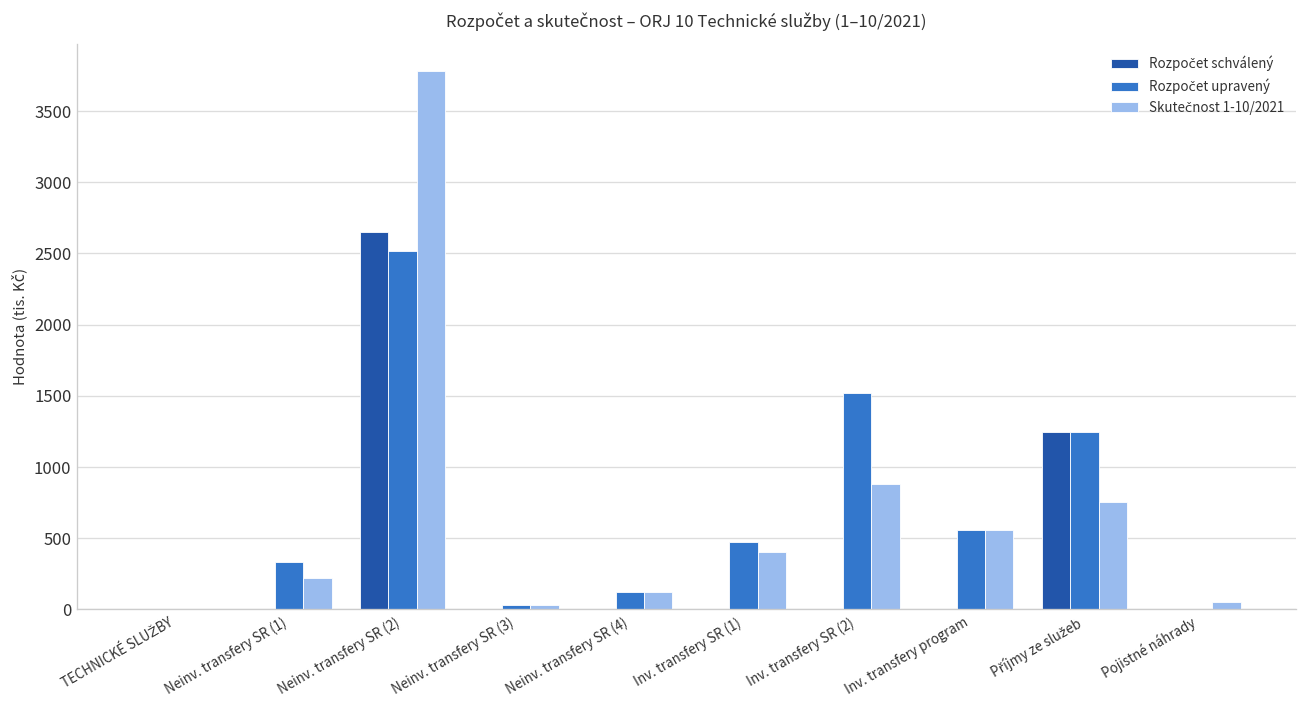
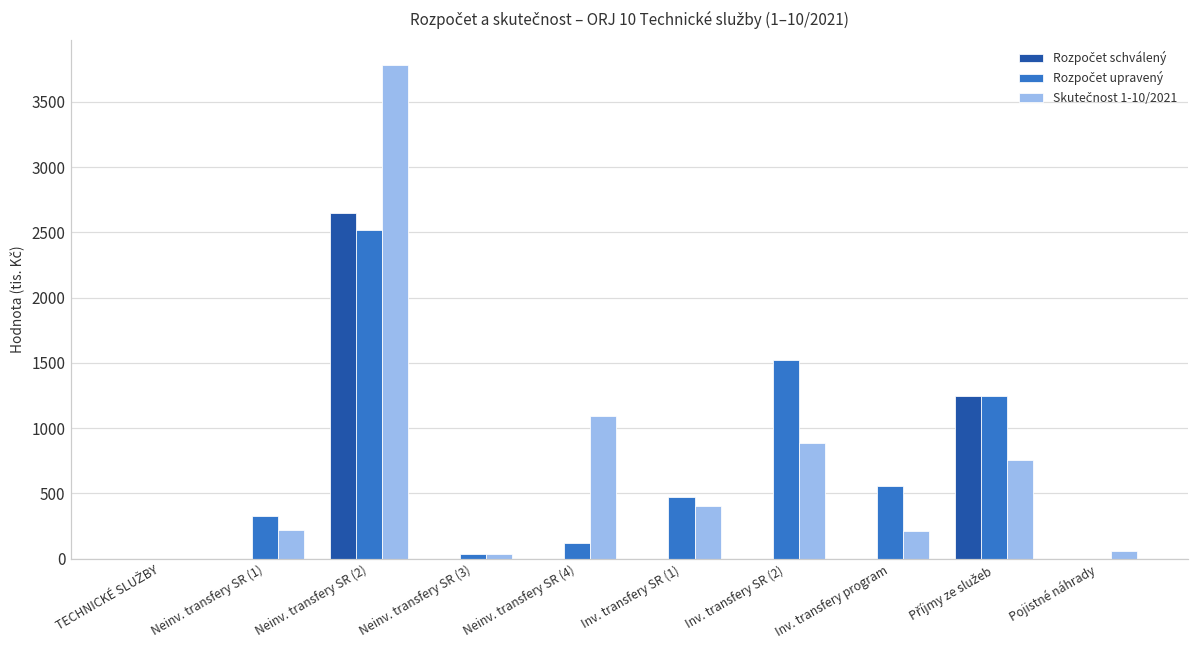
Skutečnost 1-10/2021, Neinv. transfery SR (4): 120 -> 1100
Skutečnost 1-10/2021, Inv. transfery program: 560 -> 210
